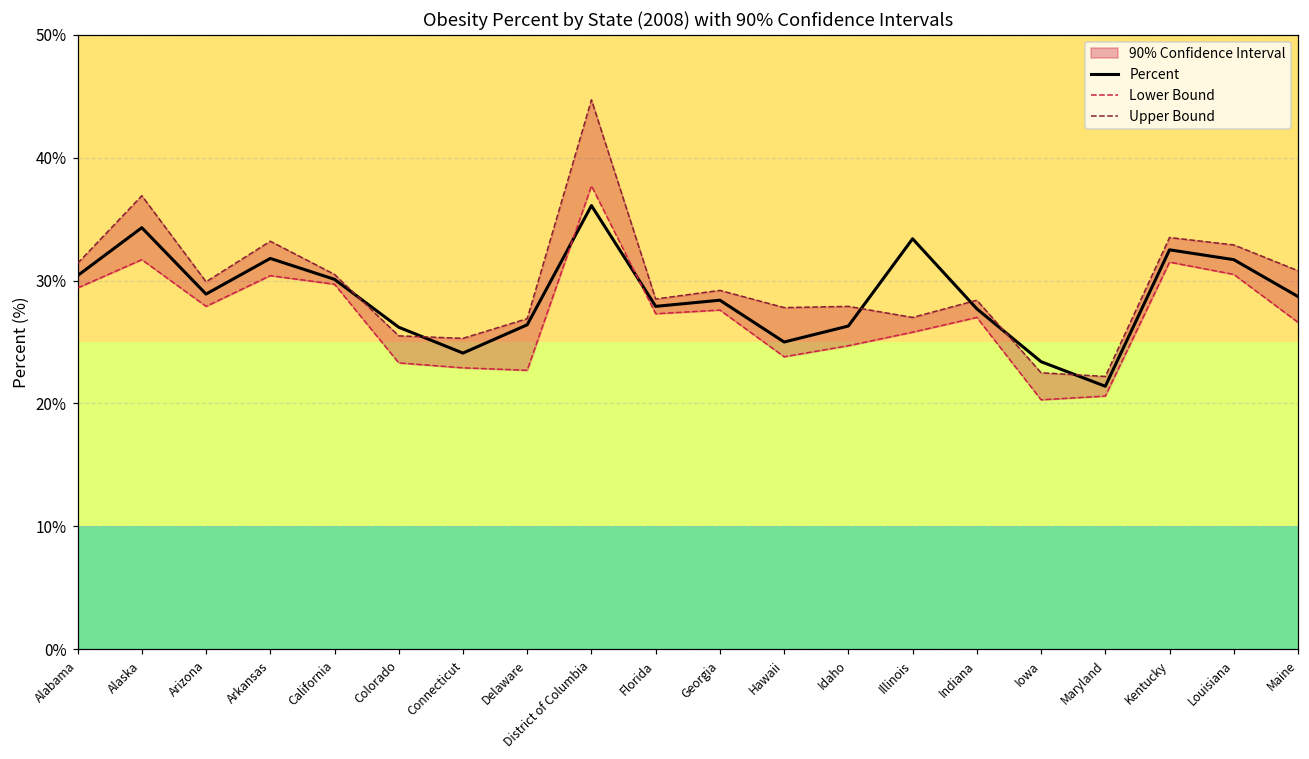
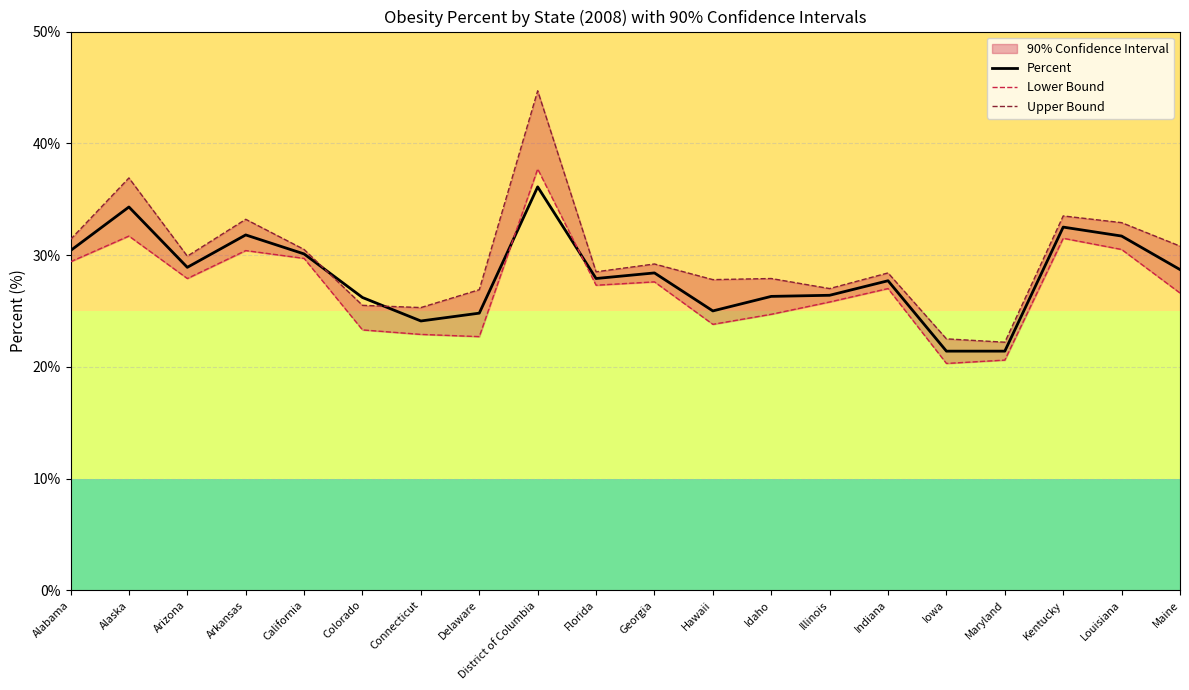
Percent, Delaware: 26.4% -> 24.8%
Percent, Illinois: 33.4% -> 26.4%
Percent, Iowa: 23.4% -> 21.4%
